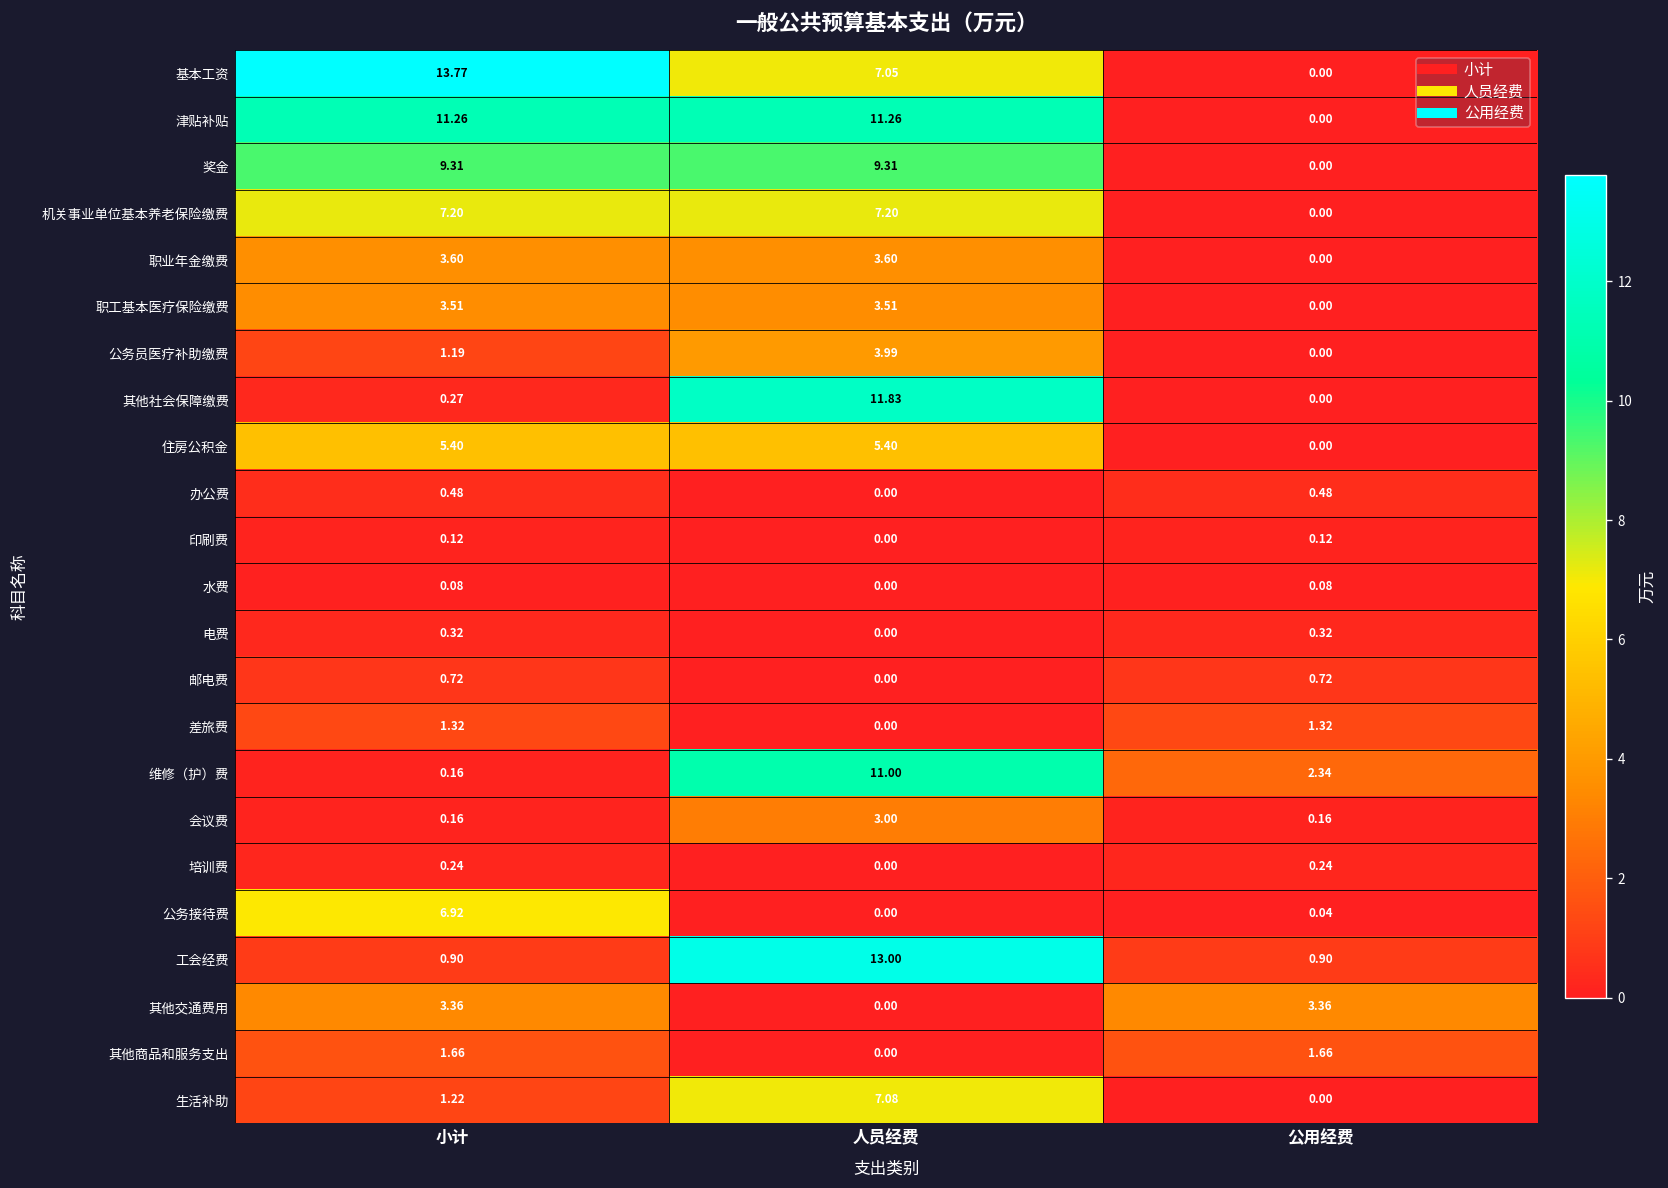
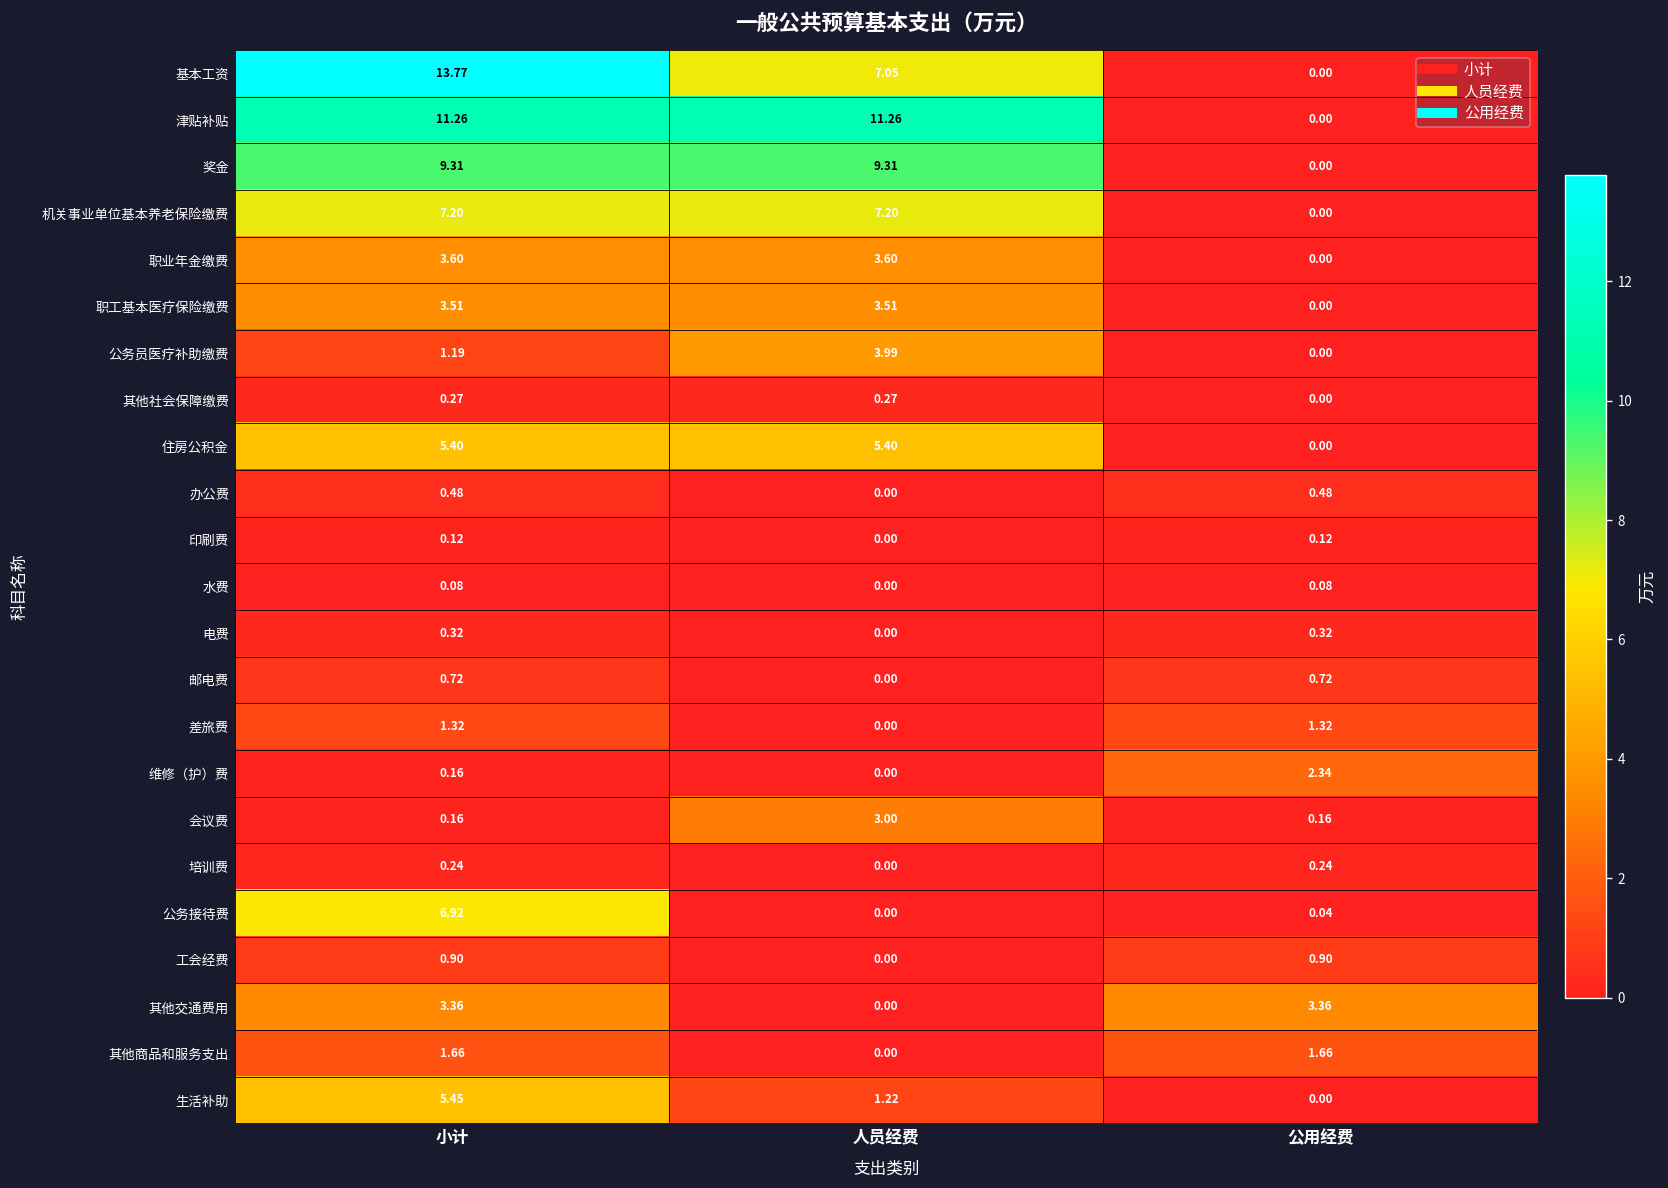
其他社会保障缴费, 人员经费: 11.83 -> 0.27
维修（护）费, 人员经费: 11.00 -> 0.00
工会经费, 人员经费: 13.00 -> 0.00
生活补助, 小计: 1.22 -> 5.45
生活补助, 人员经费: 7.08 -> 1.22
